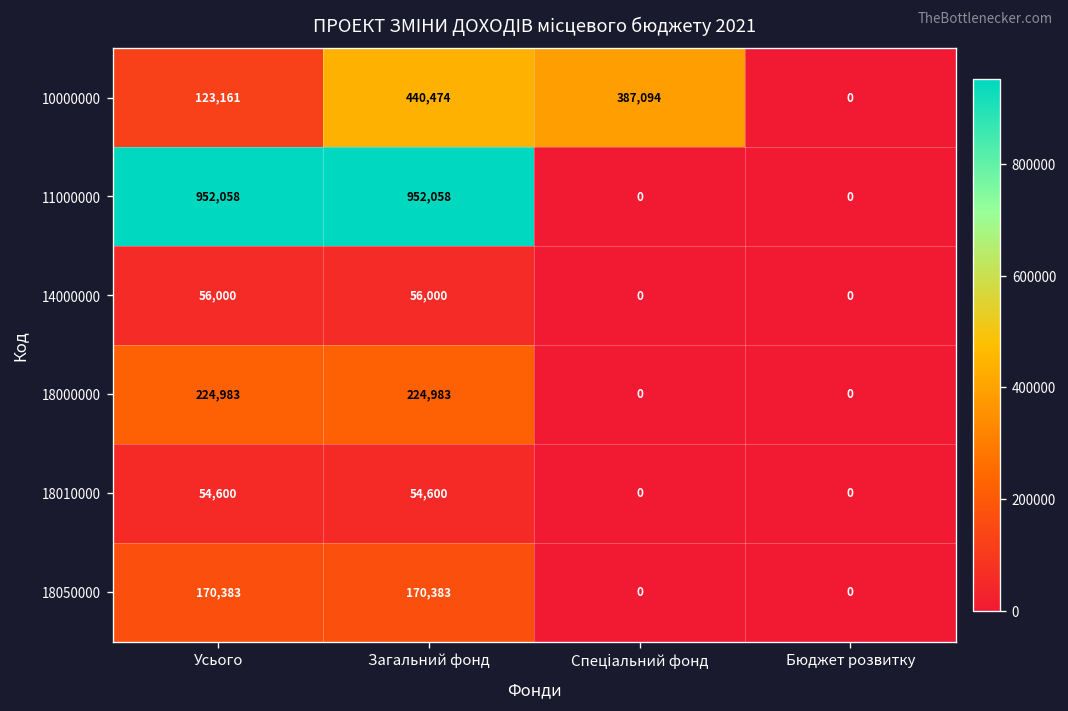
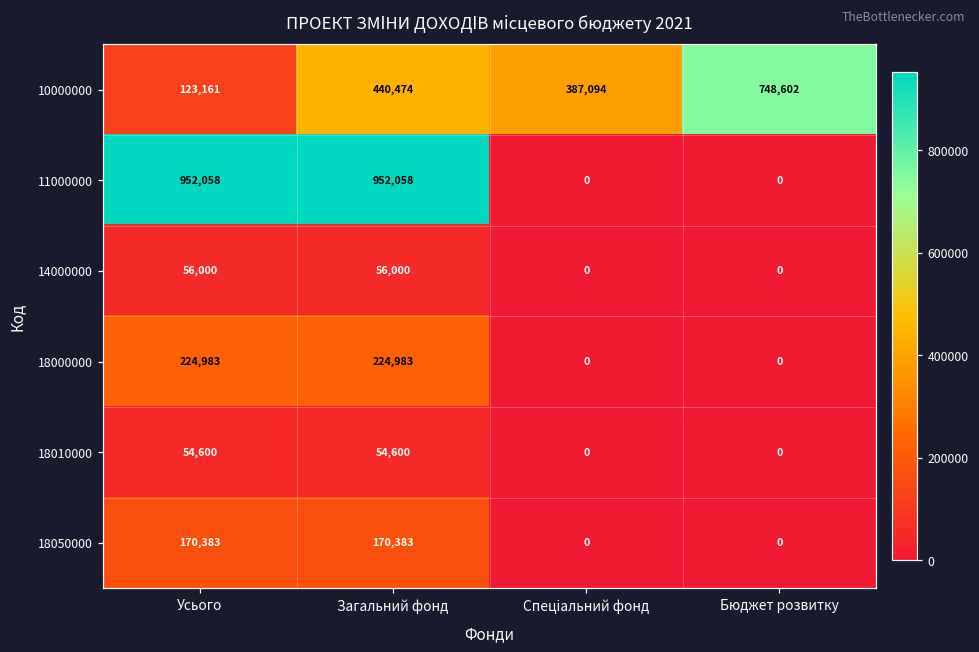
10000000, Бюджет розвитку: 0 -> 748,602
